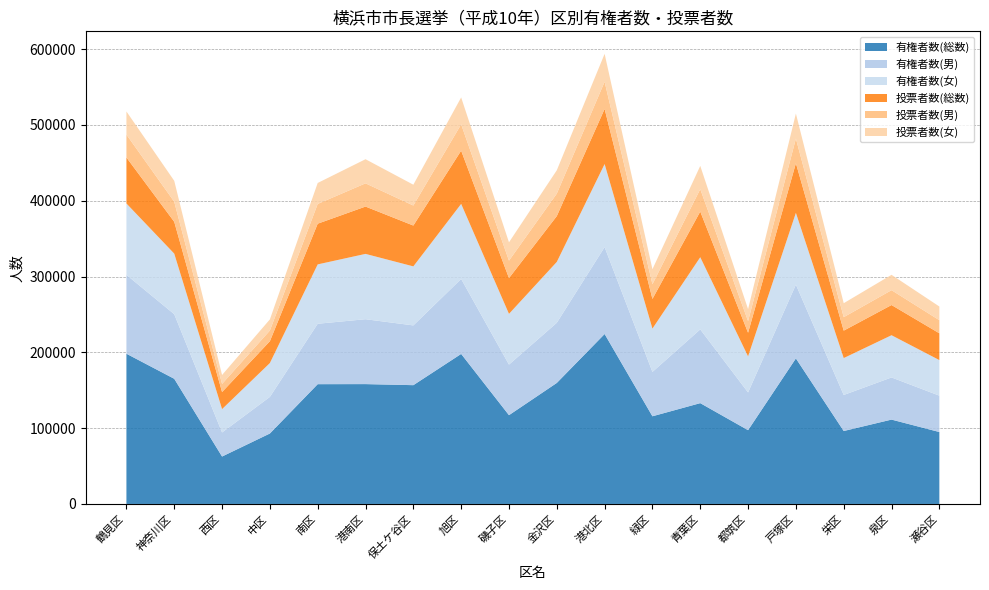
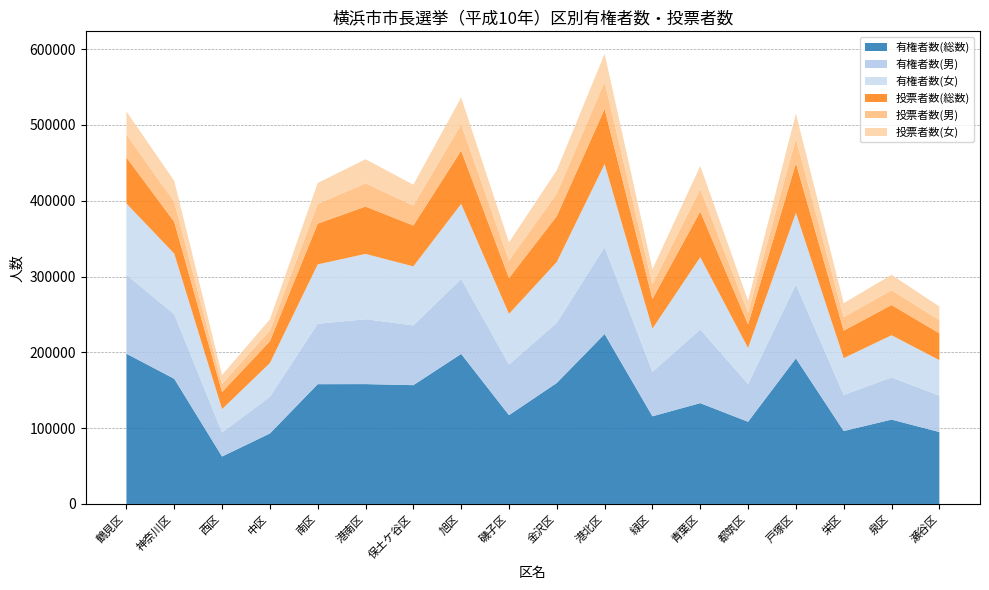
有権者数(総数), 都筑区: 100000 -> 110000
